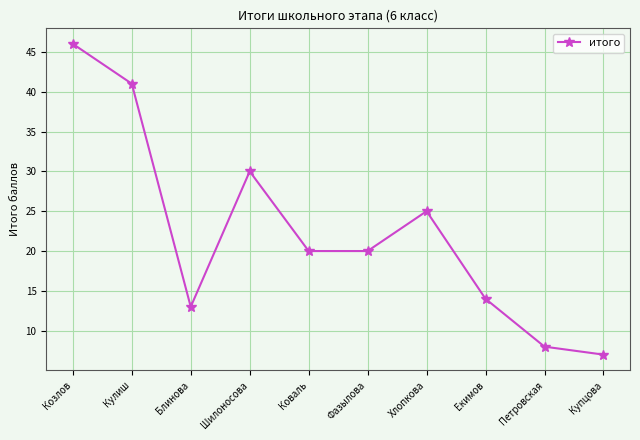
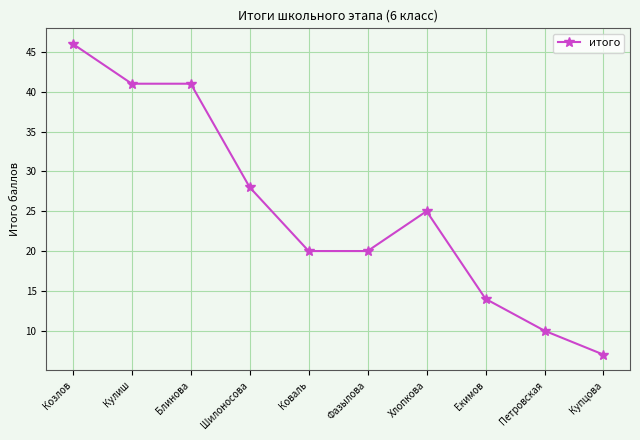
Блинова: 13 -> 41
Шилоносова: 30 -> 28
Петровская: 8 -> 10
